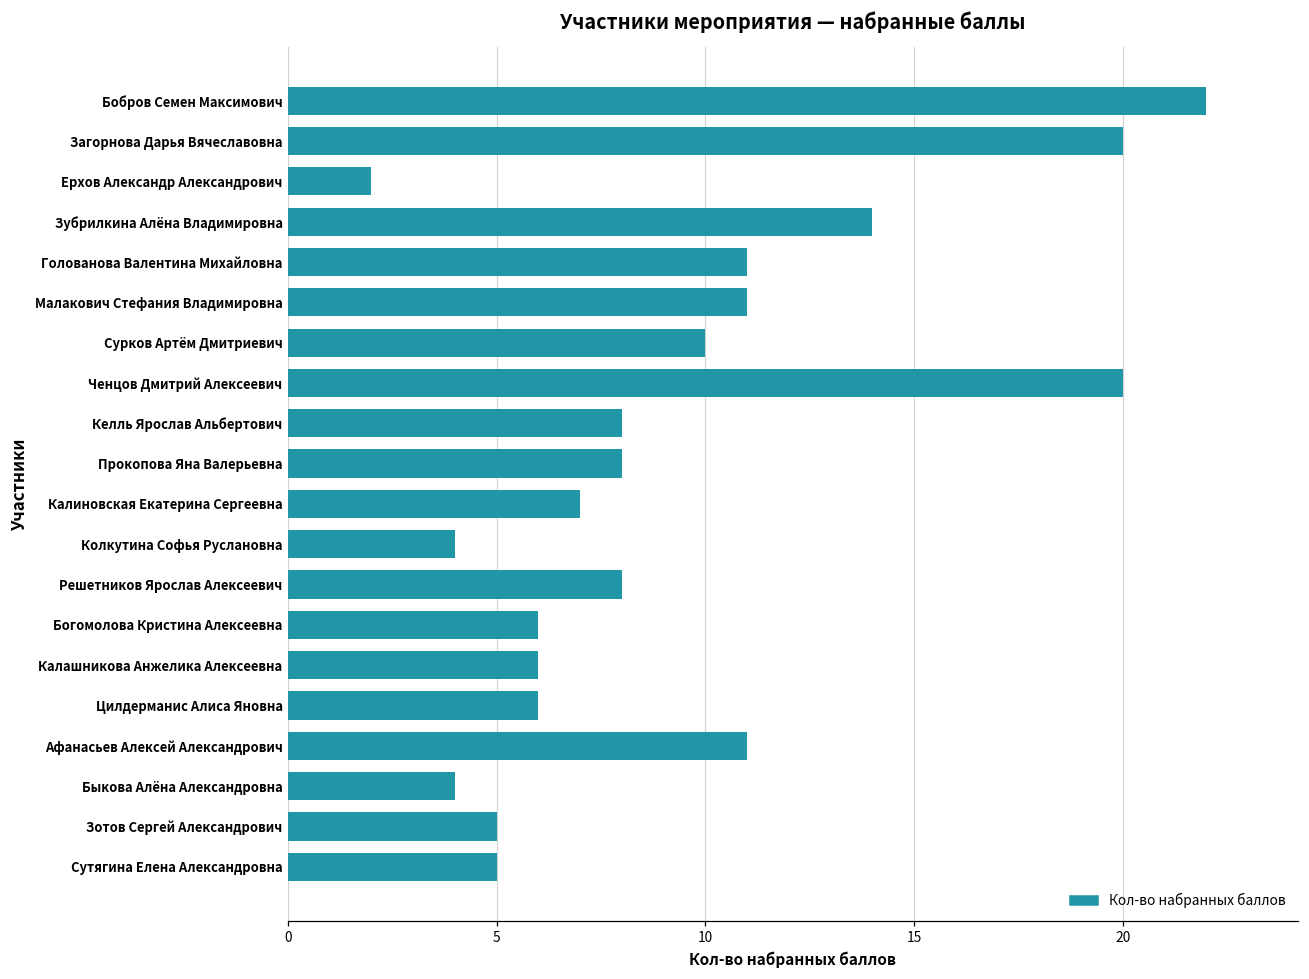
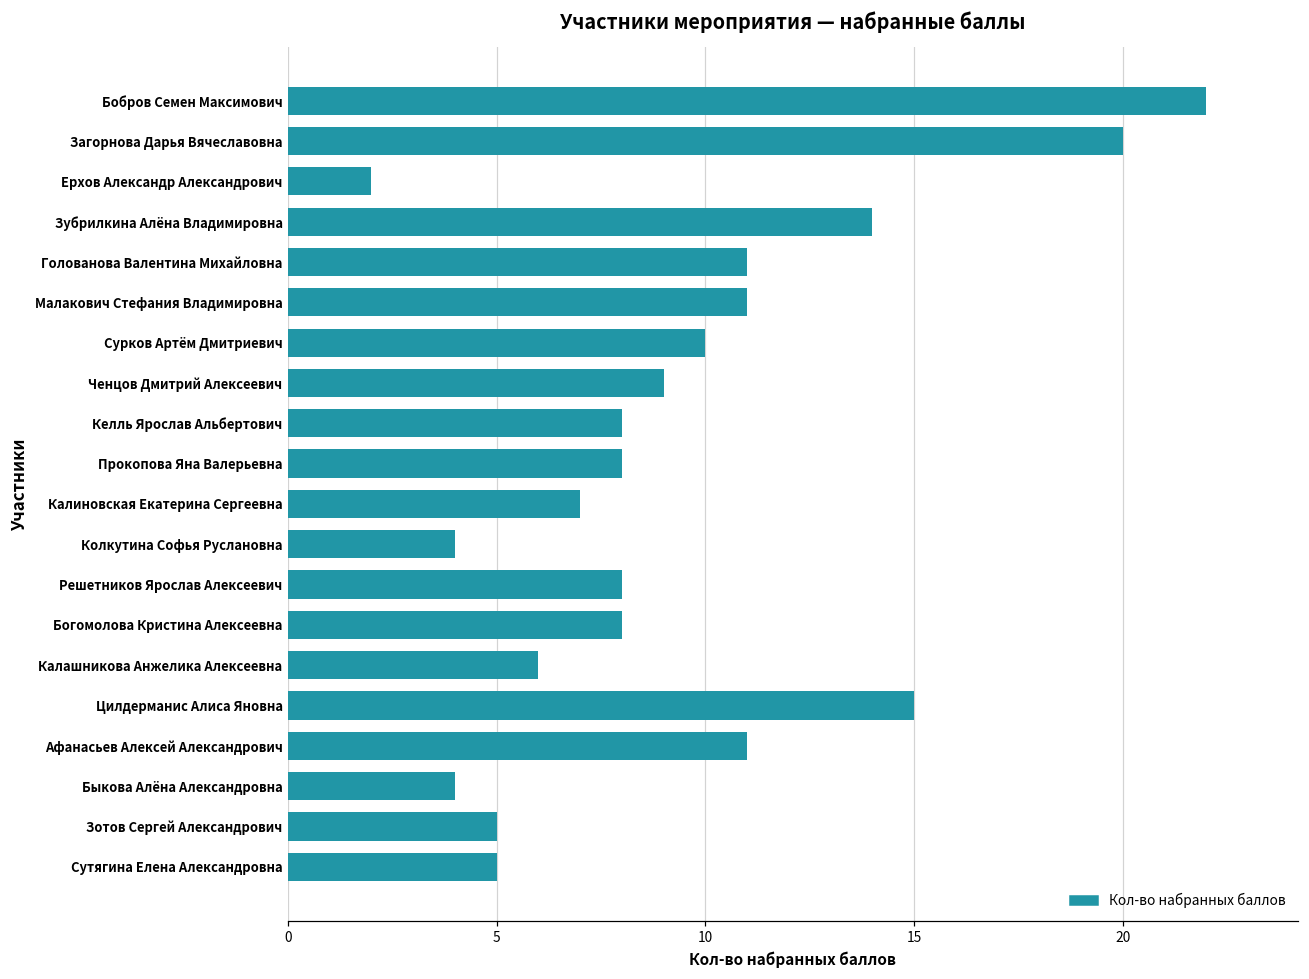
Ченцов Дмитрий Алексеевич: 20 -> 9
Богомолова Кристина Алексеевна: 6 -> 8
Цилдерманис Алиса Яновна: 6 -> 15
